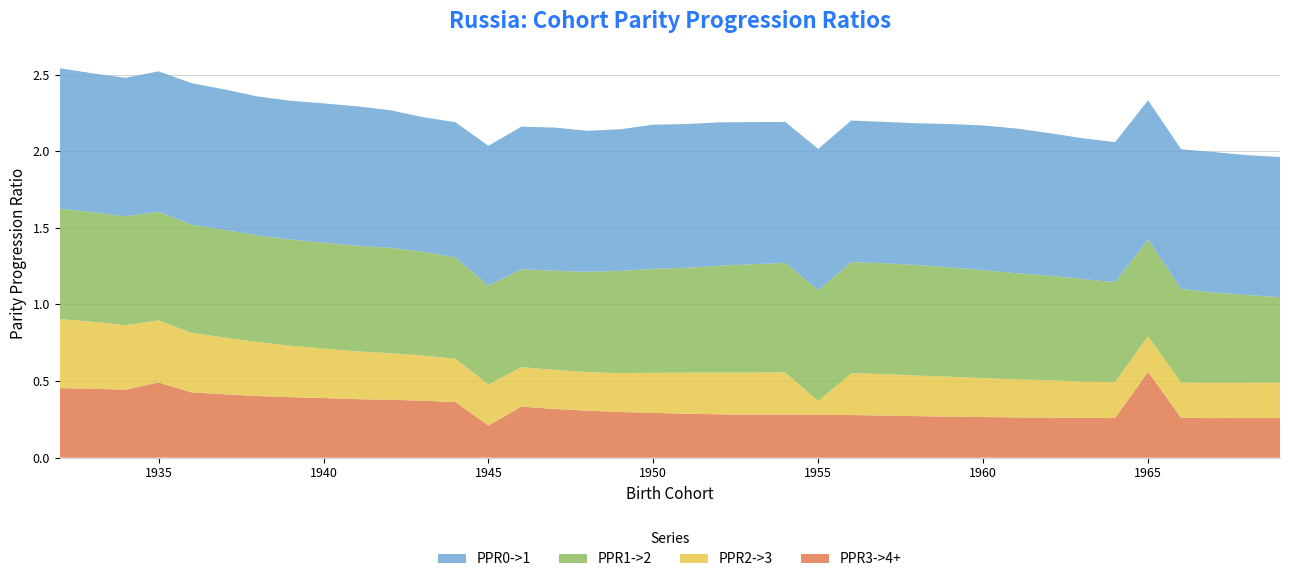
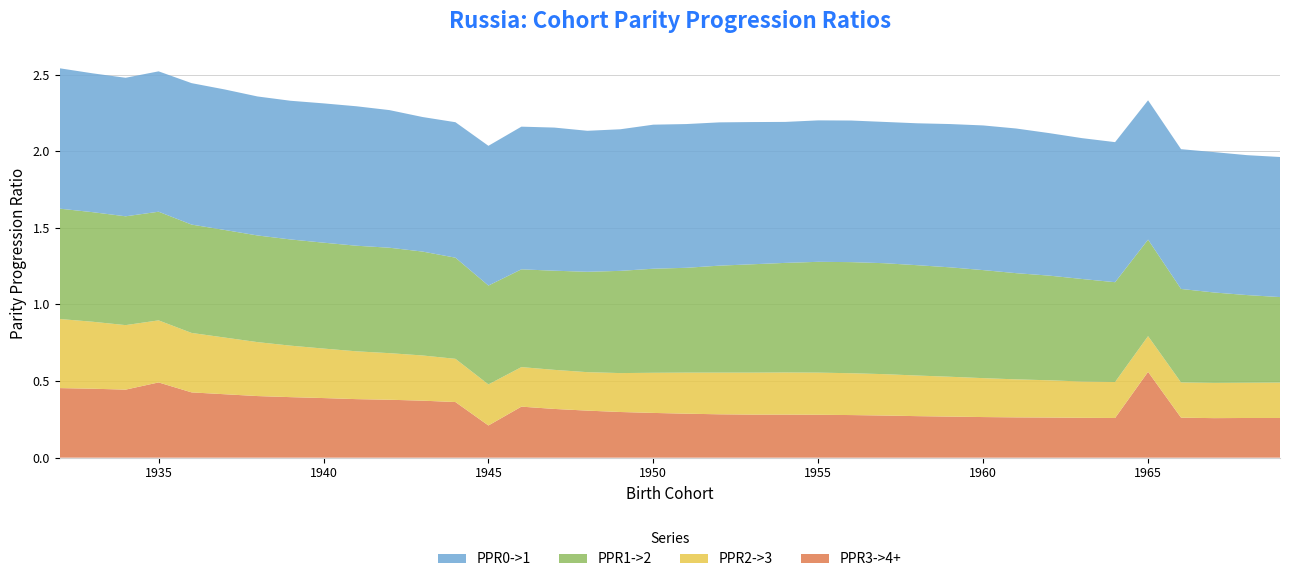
PPR2->3, 1955: 0.09 -> 0.28
